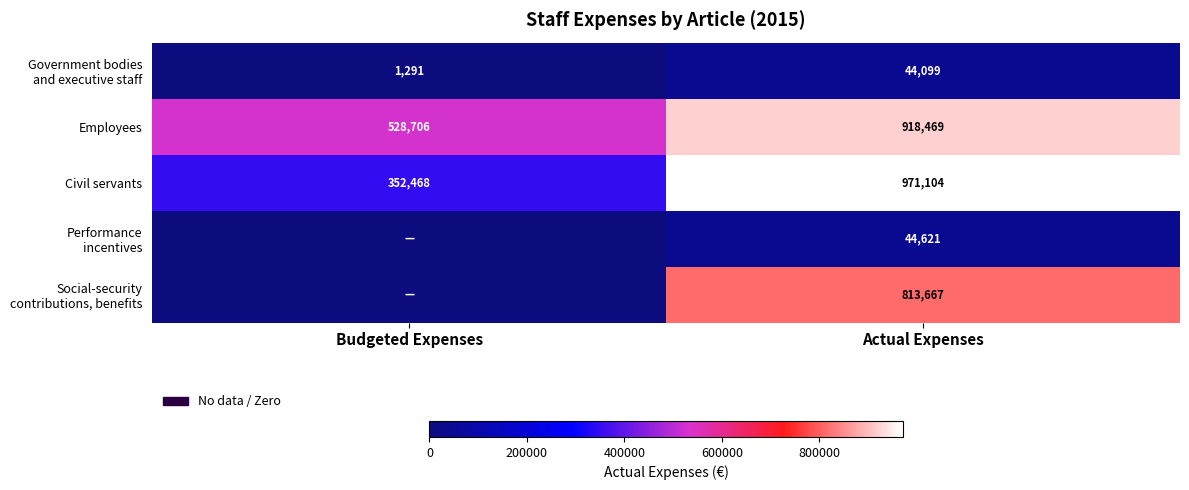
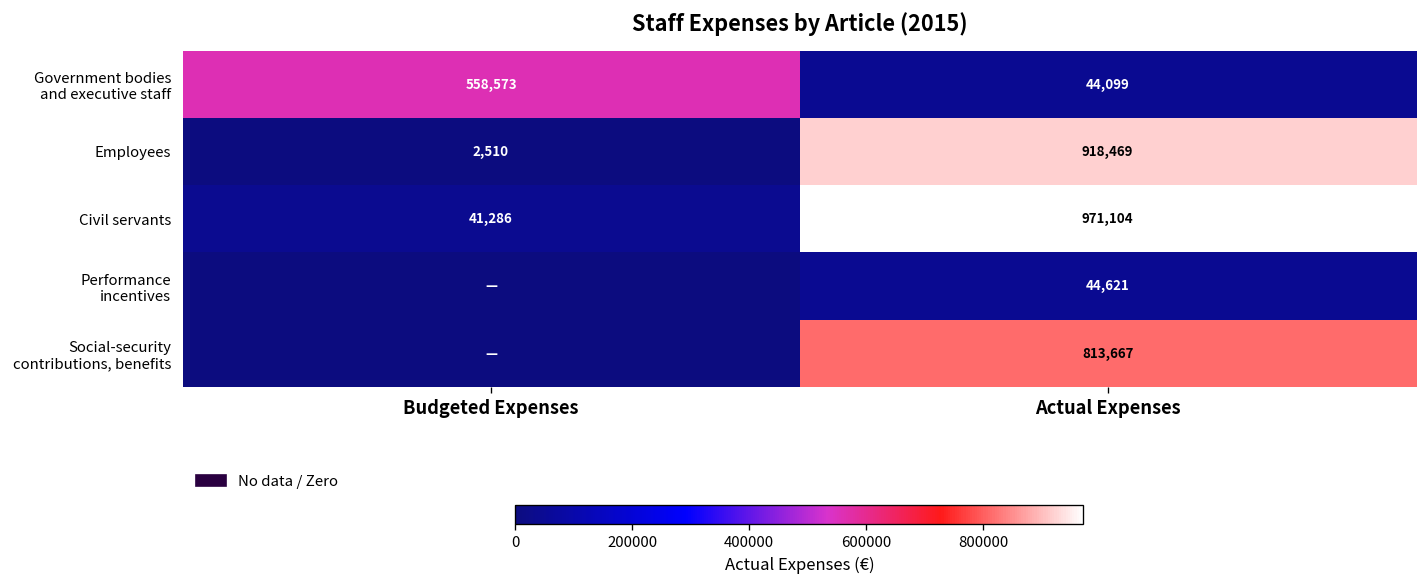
Government bodies and executive staff, Budgeted Expenses: 1,291 -> 558,573
Employees, Budgeted Expenses: 528,706 -> 2,510
Civil servants, Budgeted Expenses: 352,468 -> 41,286
